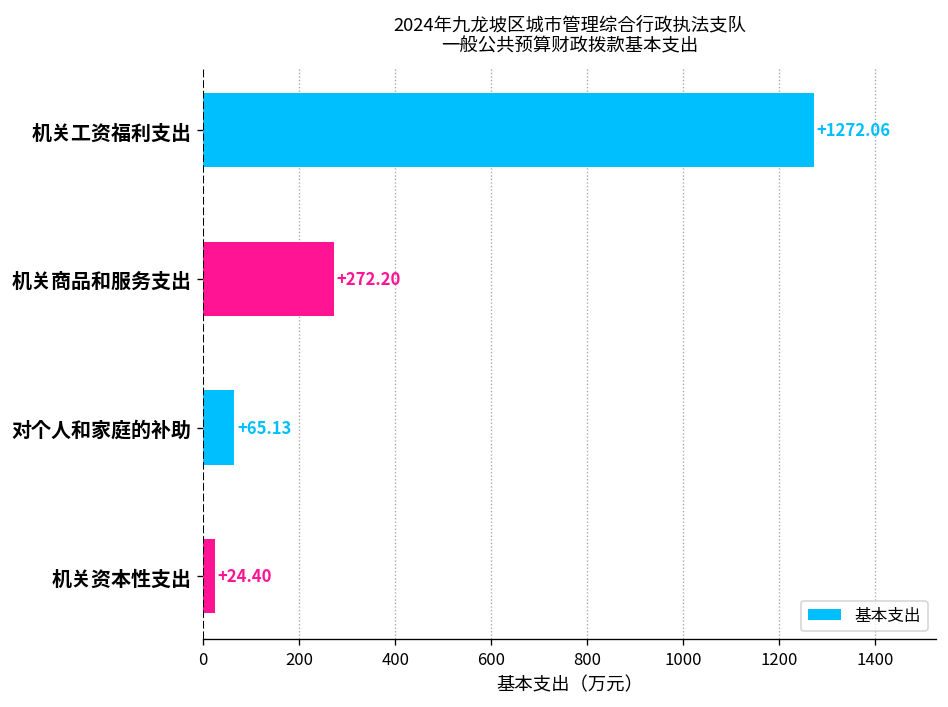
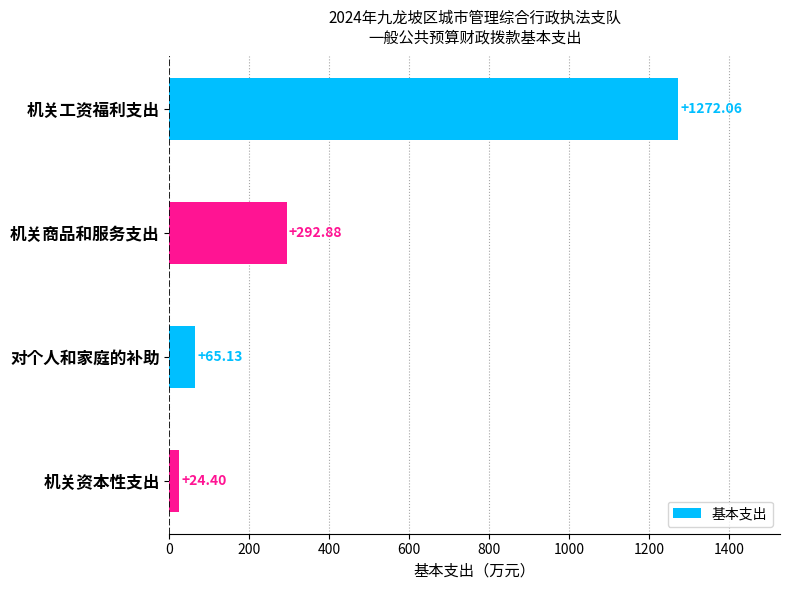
机关商品和服务支出: +272.20 -> +292.88
